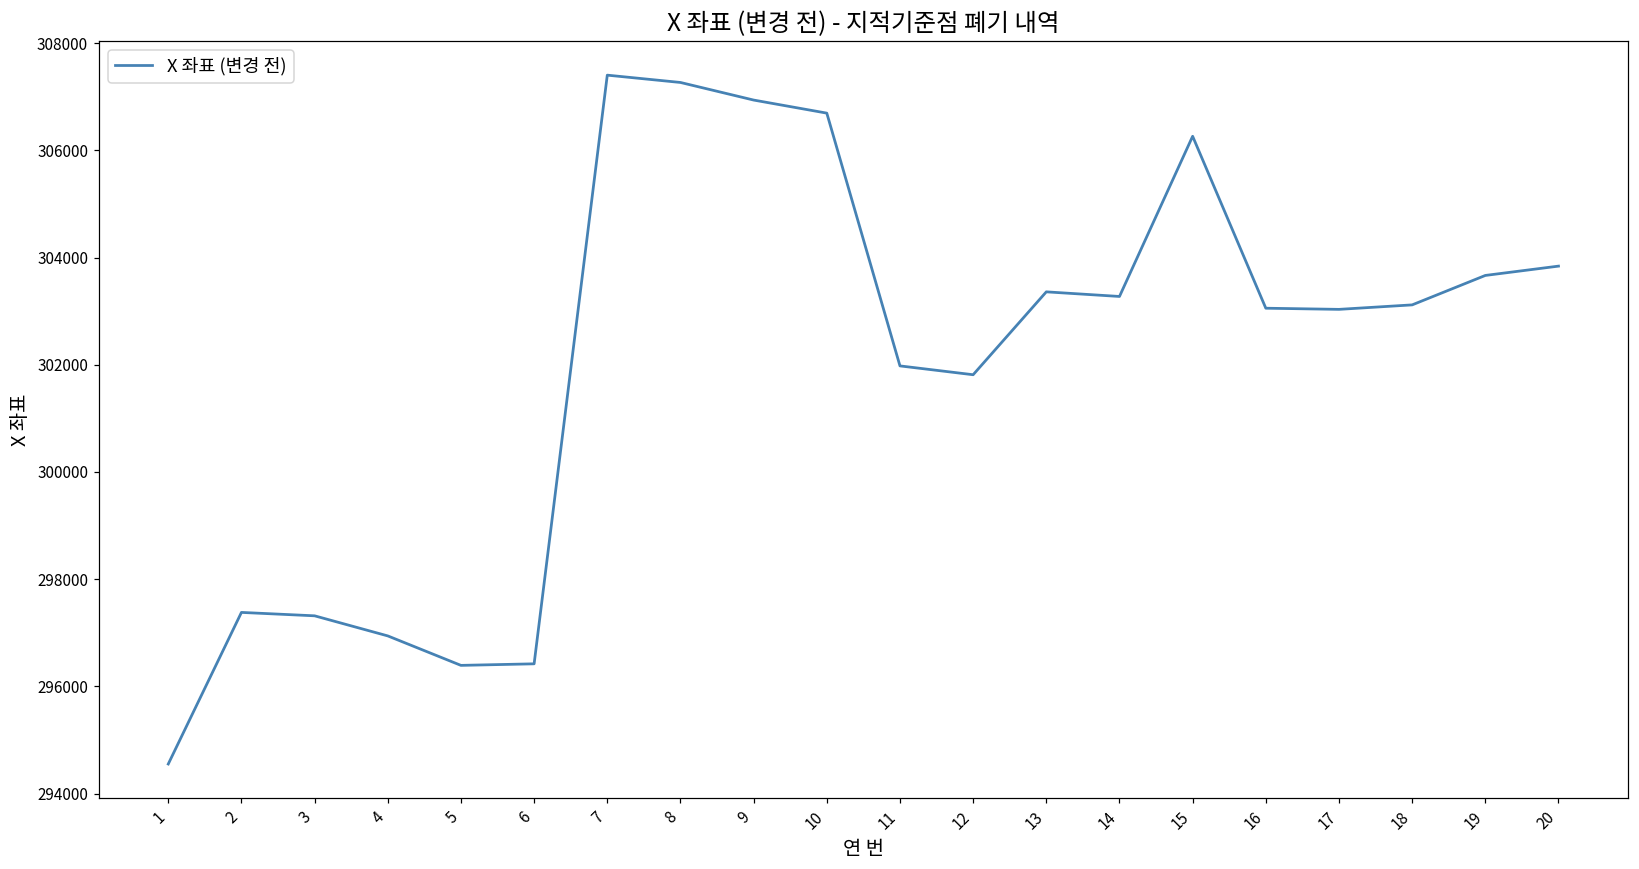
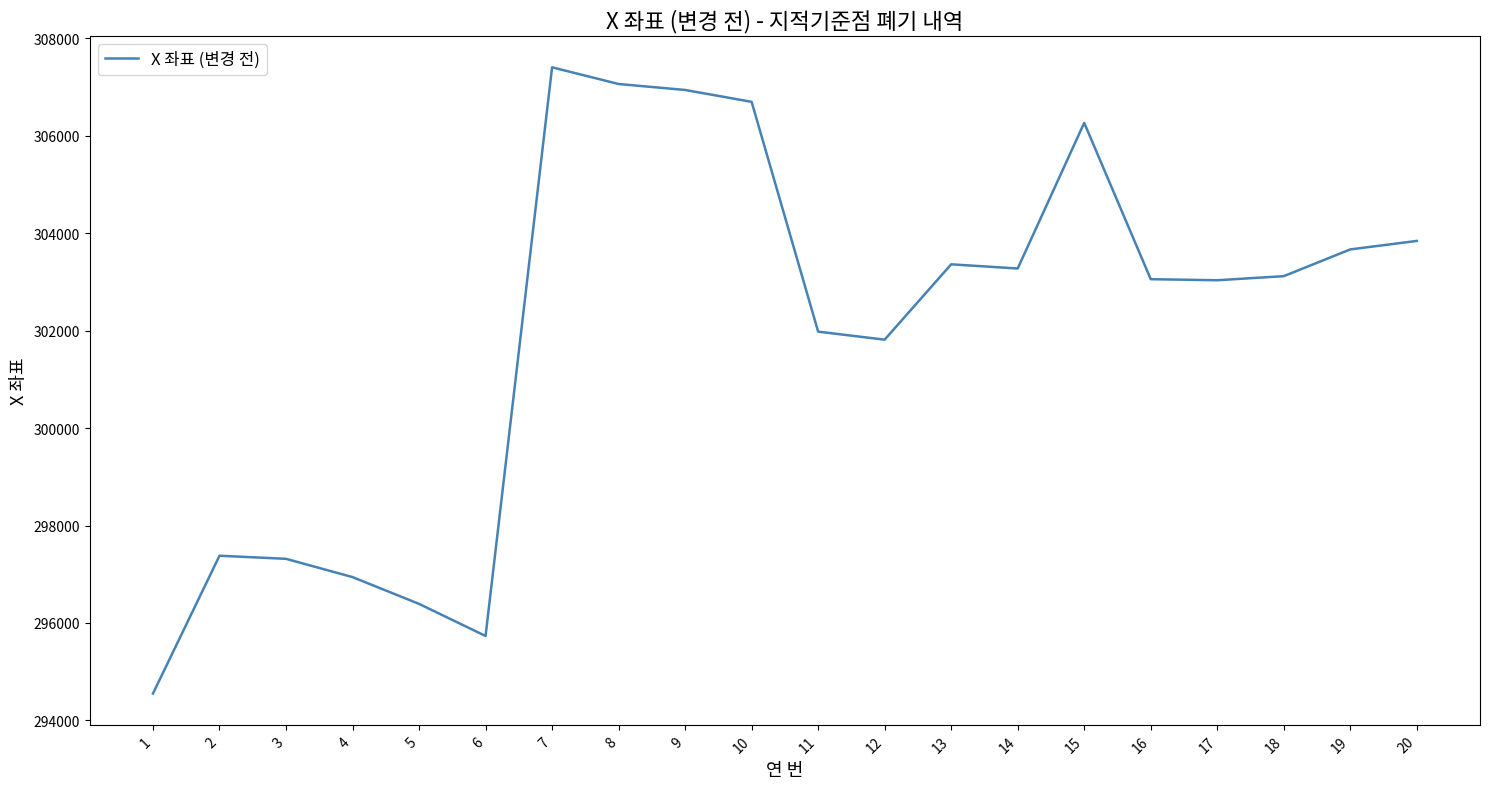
6: 296400 -> 295700
8: 307300 -> 307100
